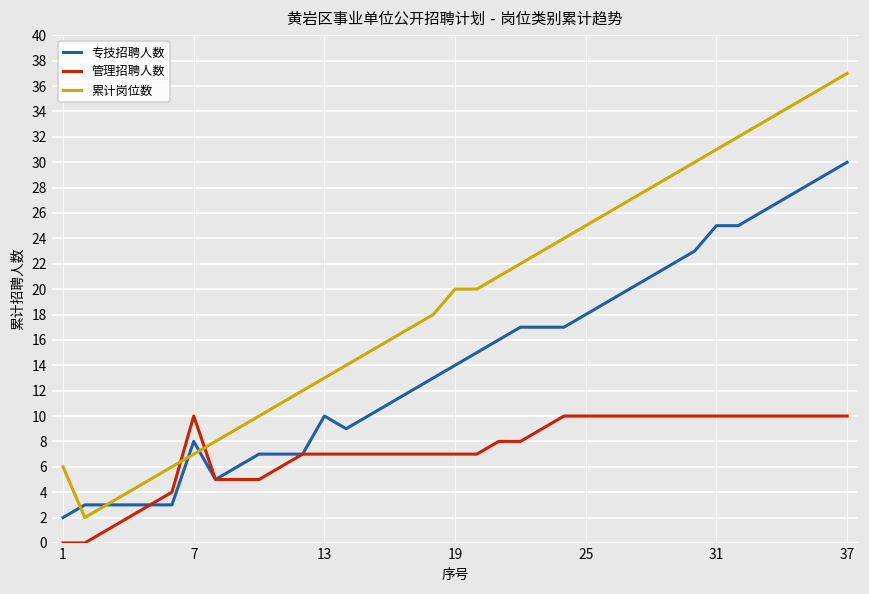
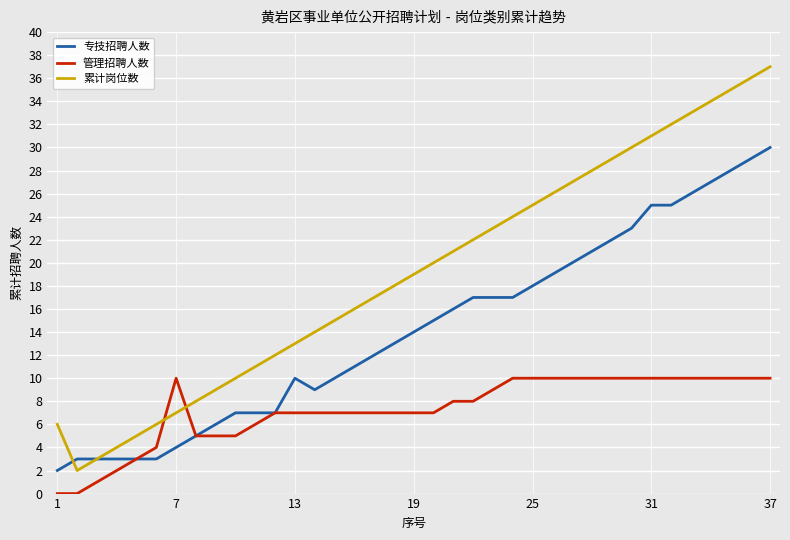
专技招聘人数, 7: 8 -> 4
累计岗位数, 19: 20 -> 19
